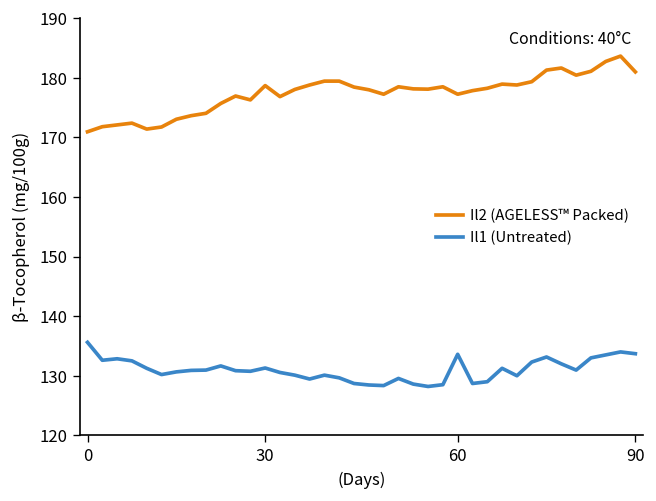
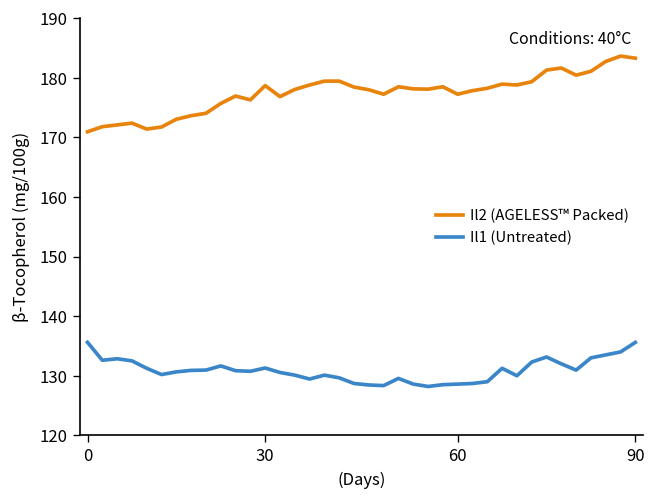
Il1 (Untreated), 60: 134 -> 129
Il2 (AGELESS™ Packed), 90: 181 -> 183
Il1 (Untreated), 90: 134 -> 136
